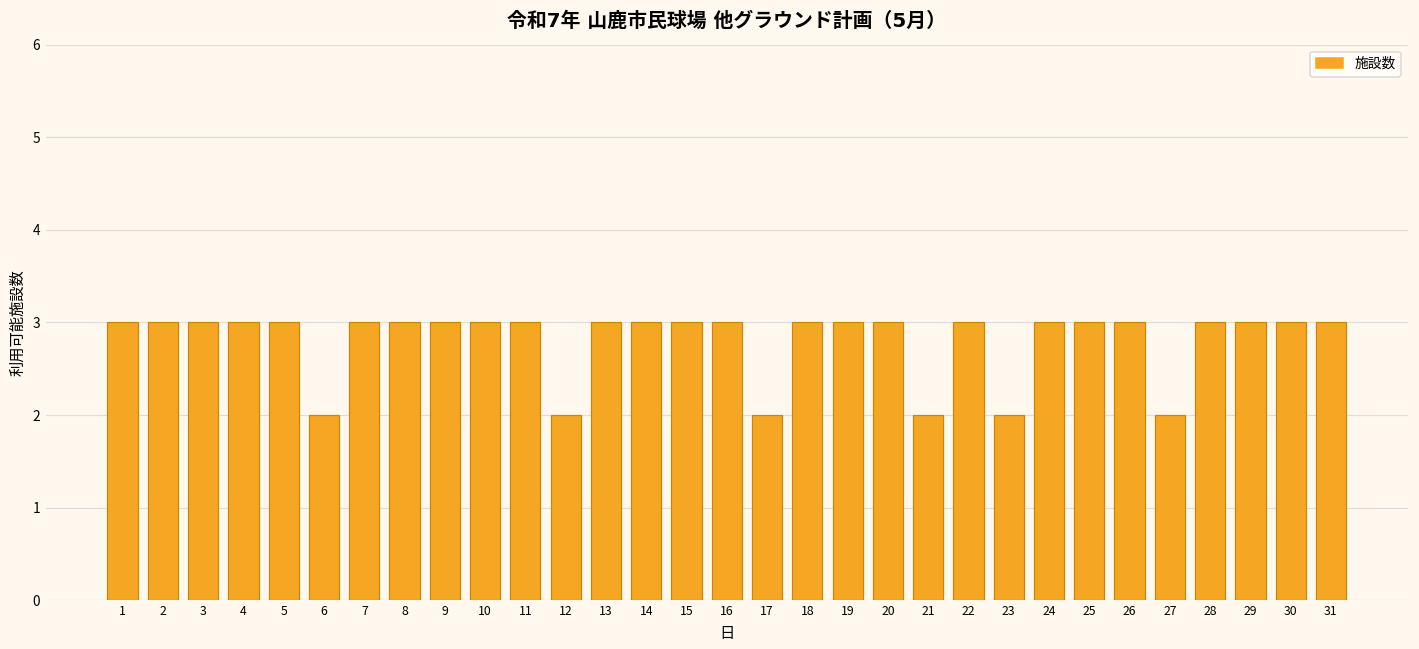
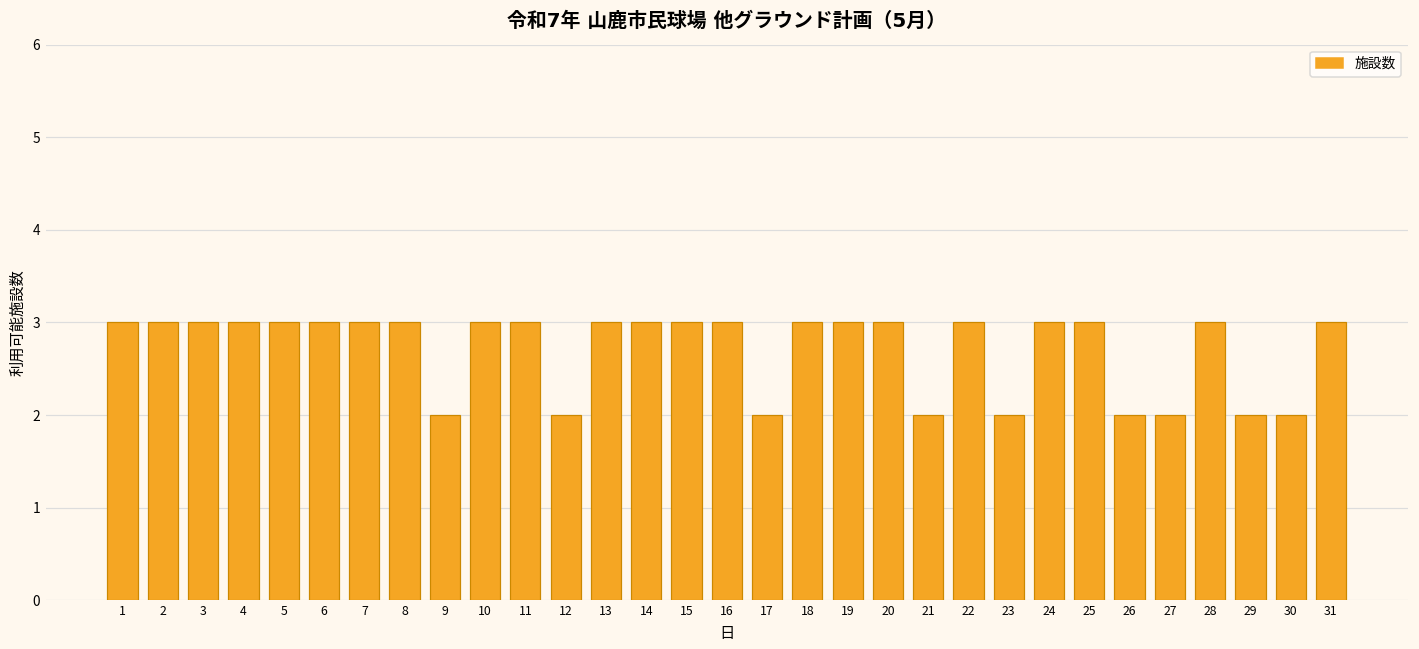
6: 2 -> 3
9: 3 -> 2
26: 3 -> 2
29: 3 -> 2
30: 3 -> 2
